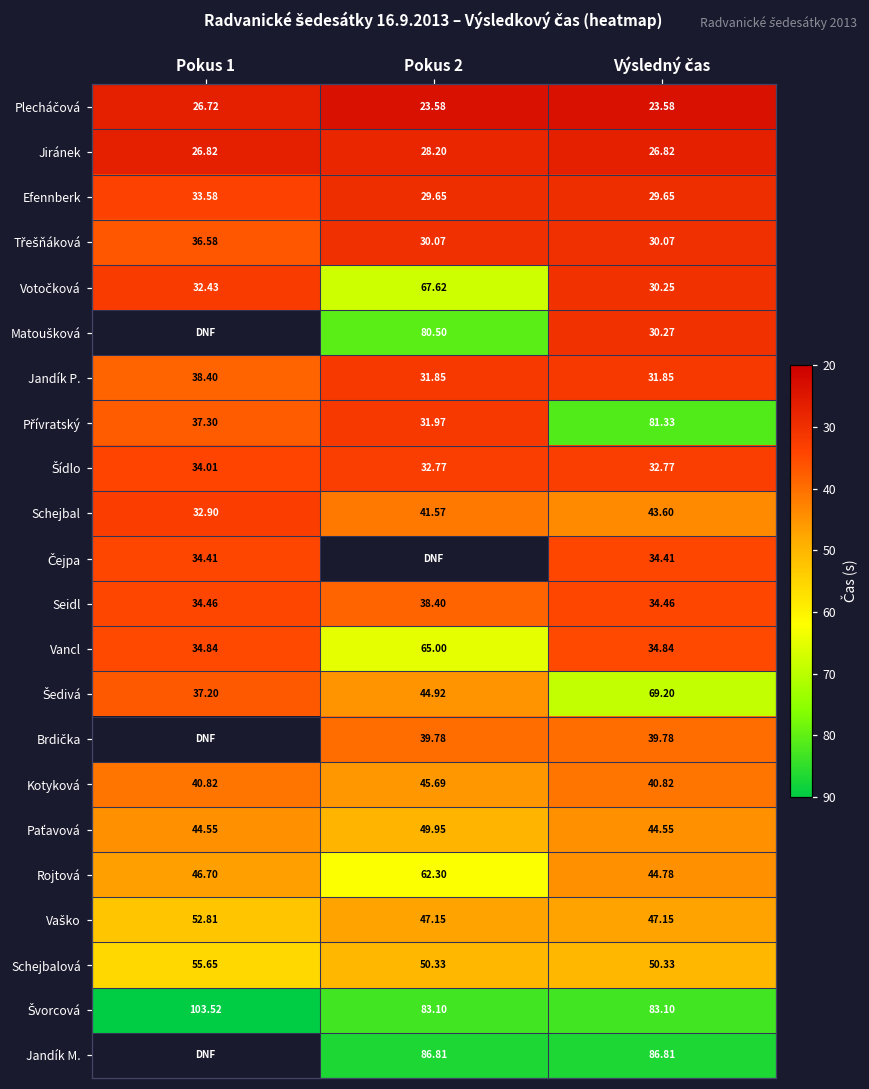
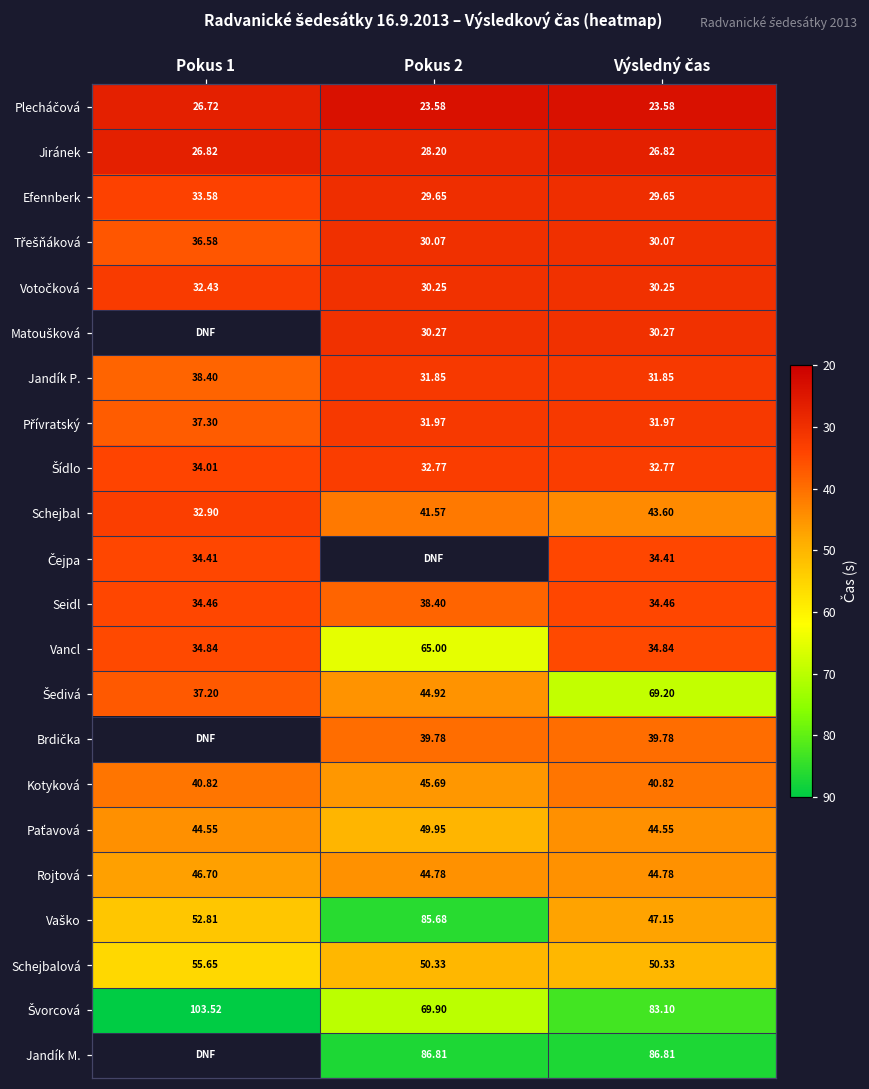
Votočková, Pokus 2: 67.62 -> 30.25
Matoušková, Pokus 2: 80.50 -> 30.27
Přívratský, Výsledný čas: 81.33 -> 31.97
Rojtová, Pokus 2: 62.30 -> 44.78
Vaško, Pokus 2: 47.15 -> 85.68
Švorcová, Pokus 2: 83.10 -> 69.90
